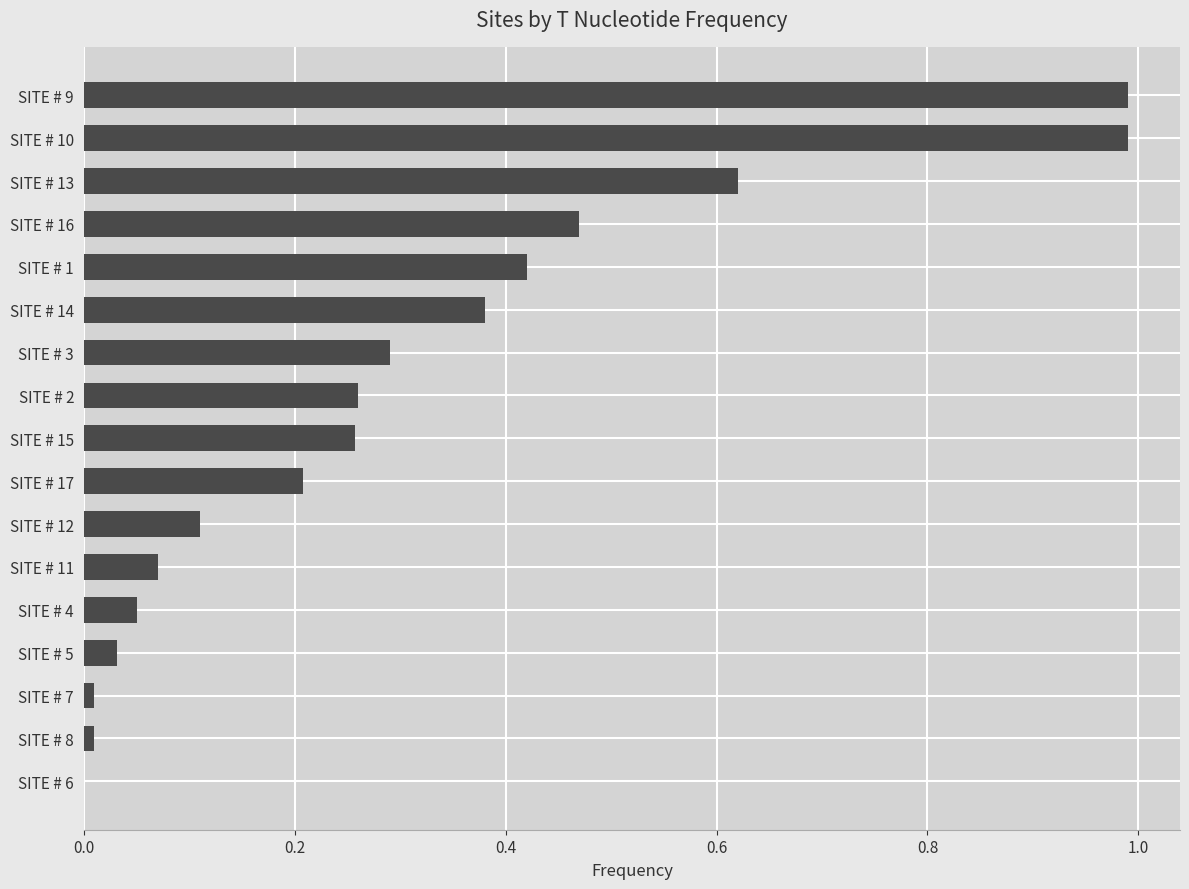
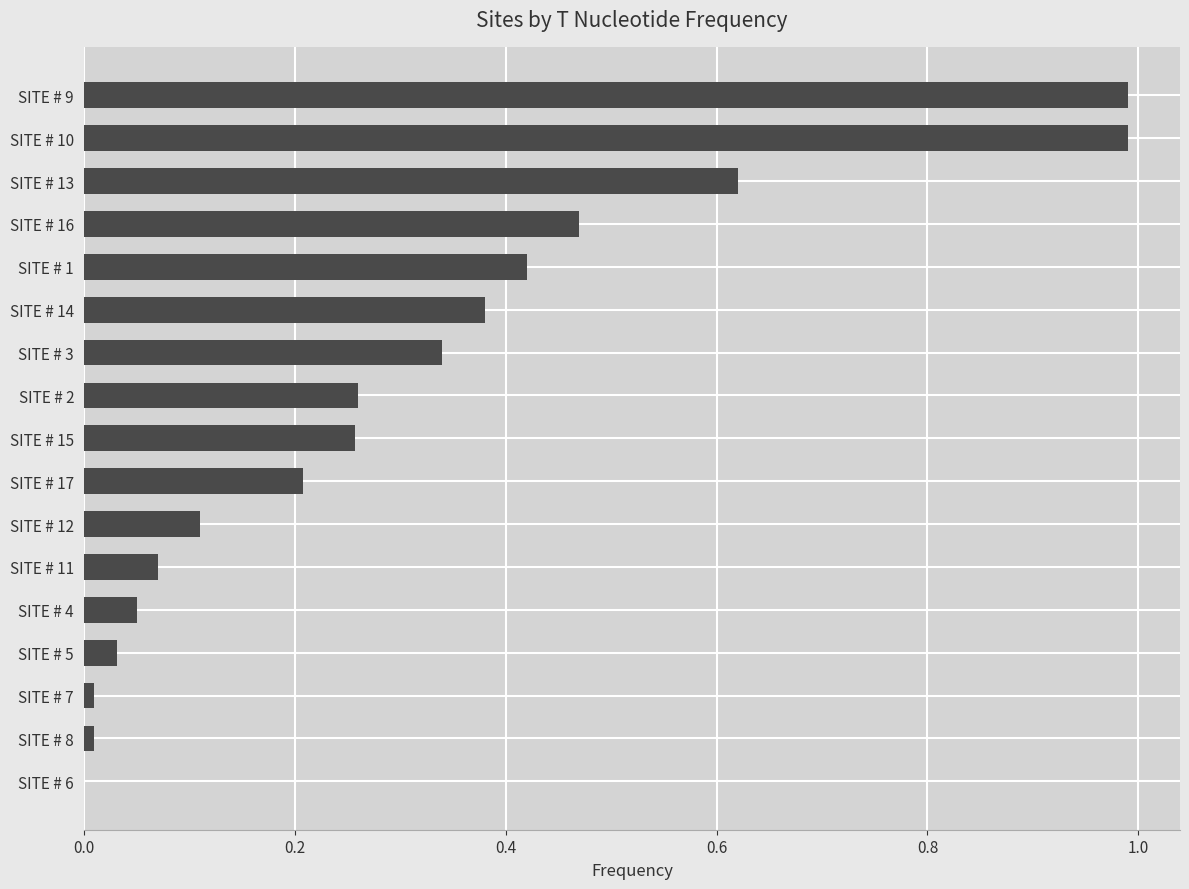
SITE # 3: 0.29 -> 0.34
